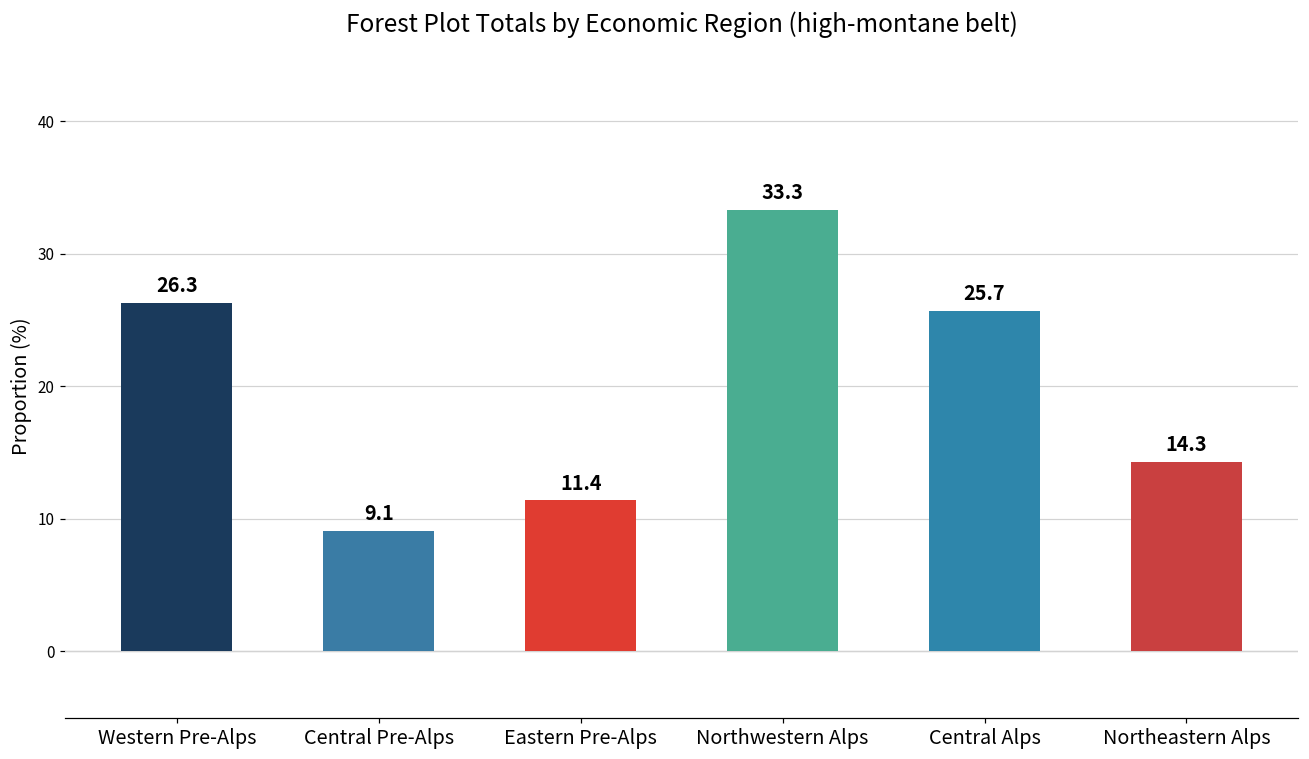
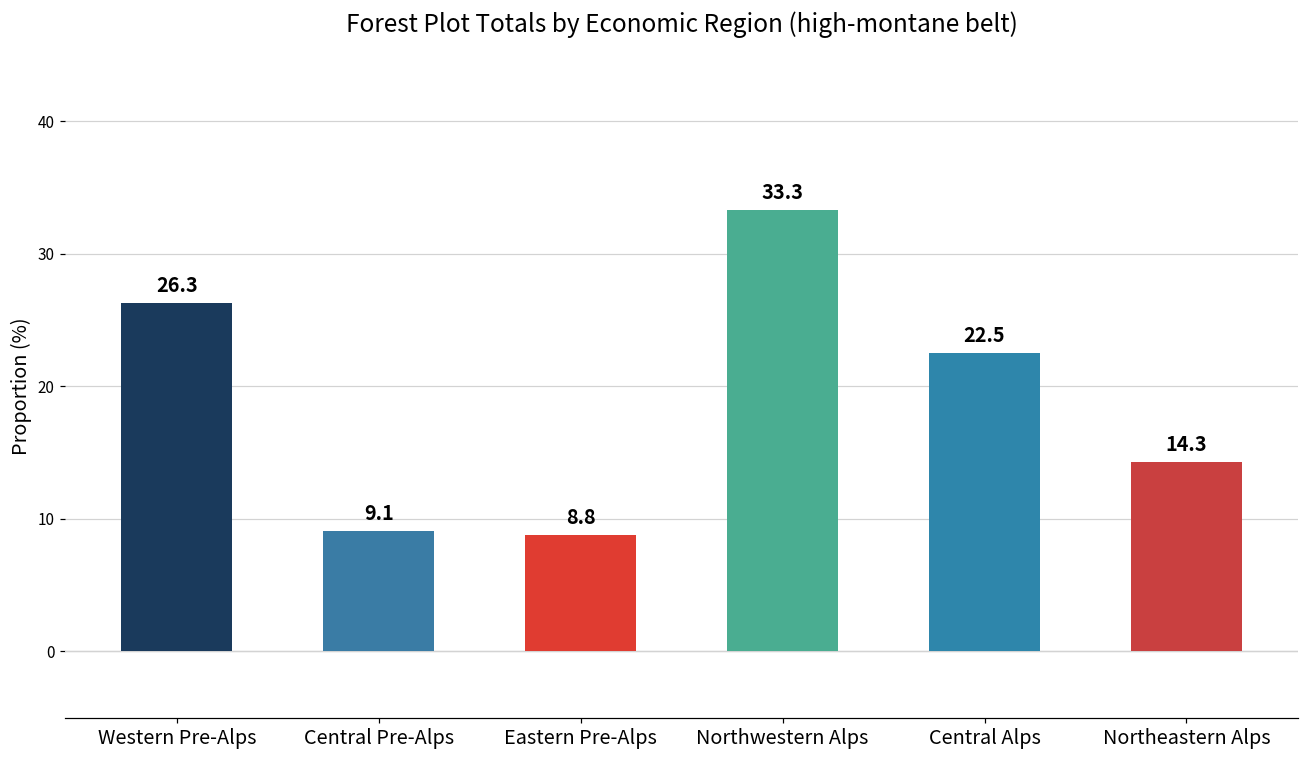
Eastern Pre-Alps: 11.4 -> 8.8
Central Alps: 25.7 -> 22.5
